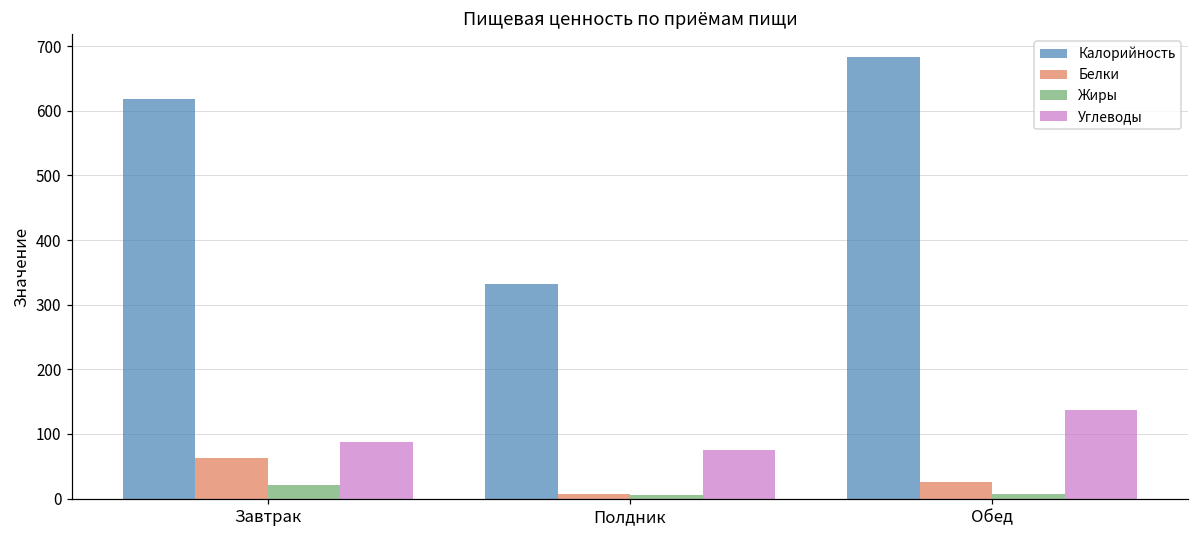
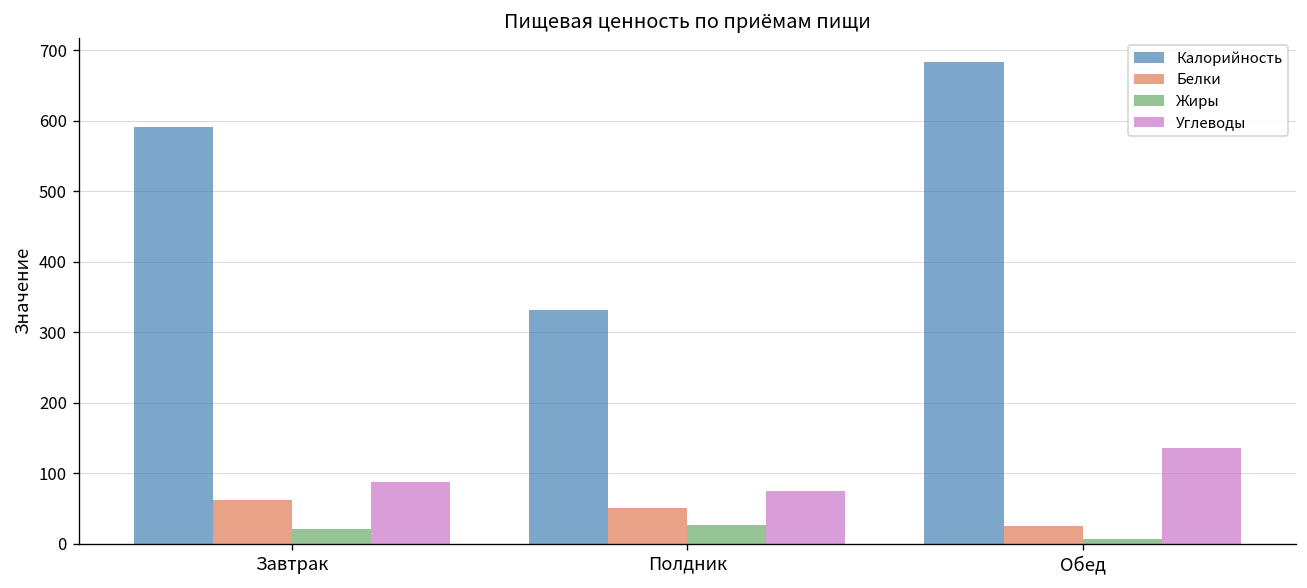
Калорийность, Завтрак: 620 -> 590
Белки, Полдник: 10 -> 50
Жиры, Полдник: 10 -> 30
